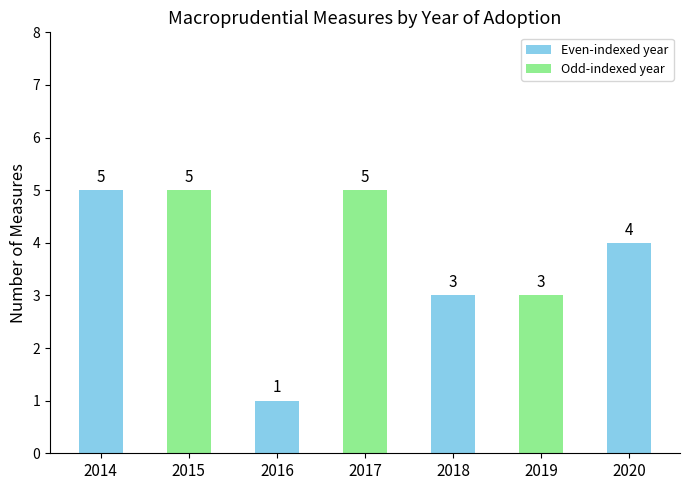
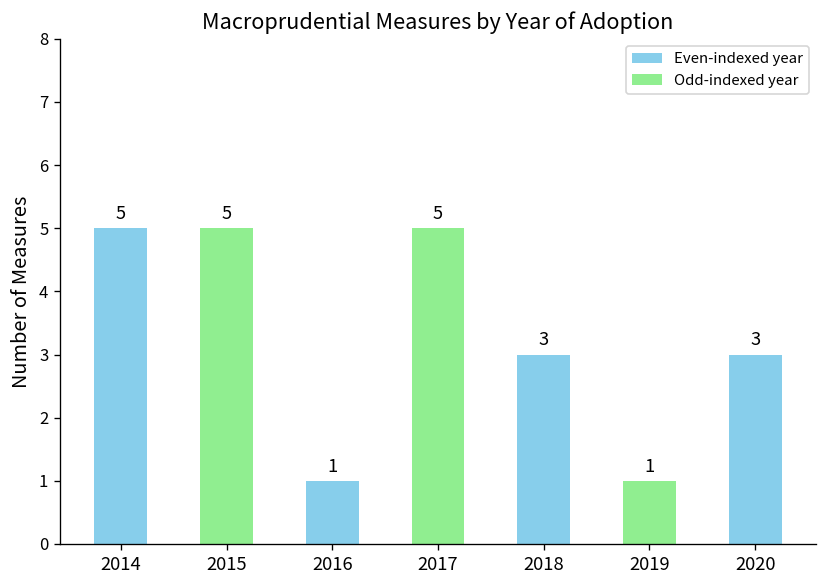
2019: 3 -> 1
2020: 4 -> 3
